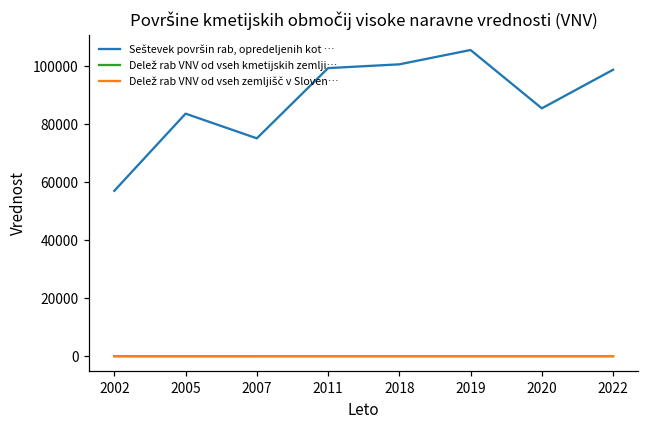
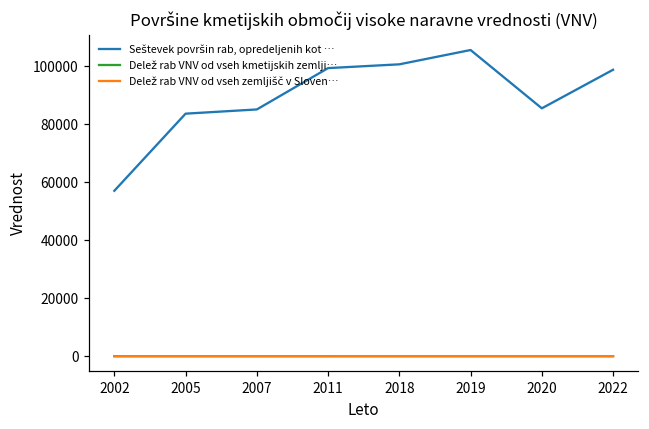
Seštevek površin rab, opredeljenih kot …, 2007: 75000 -> 85000
